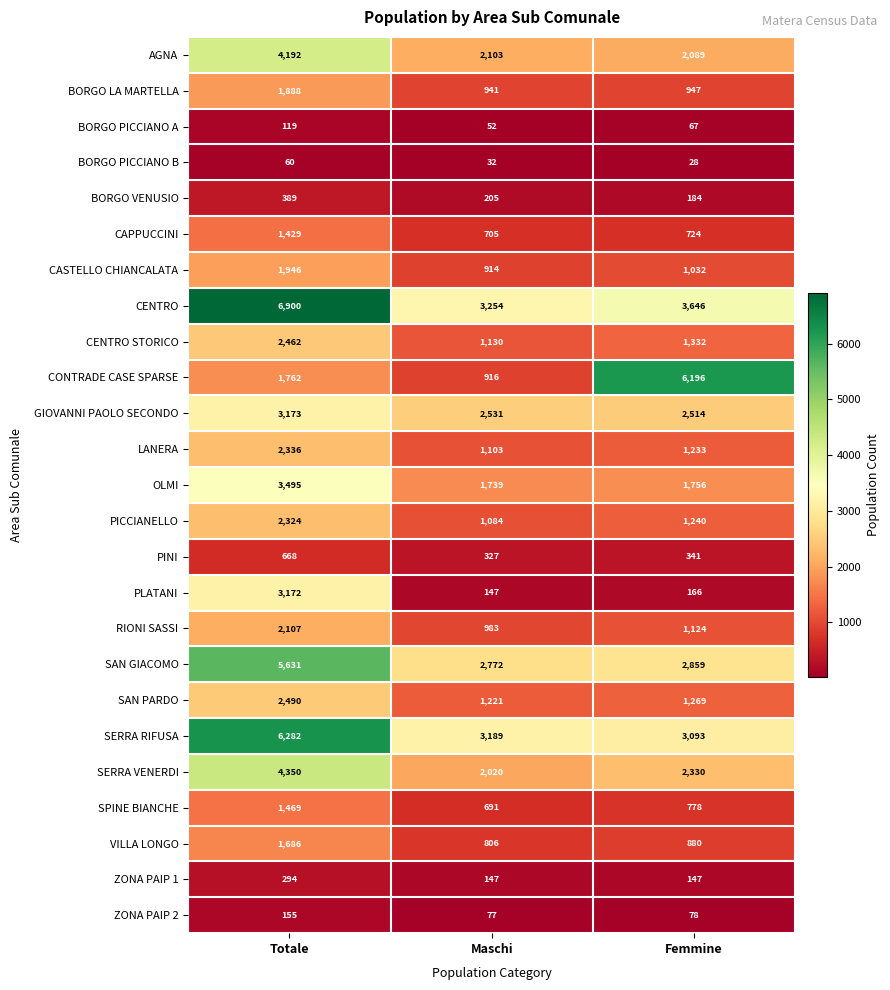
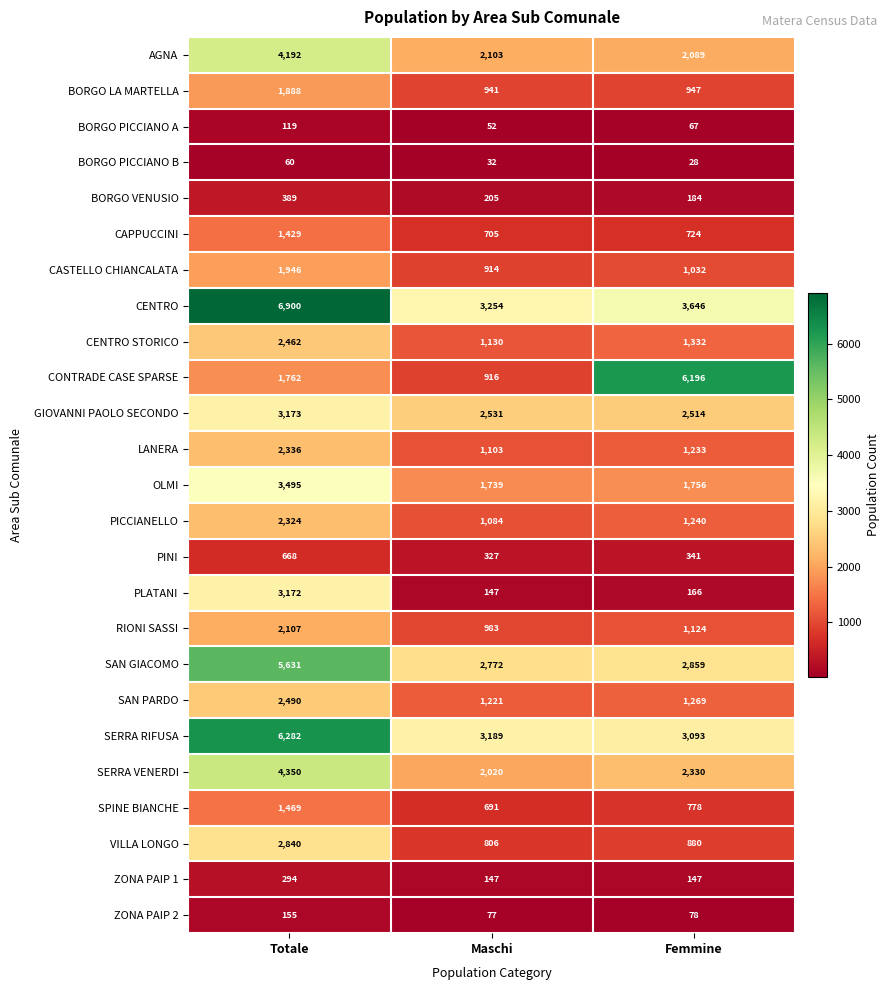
VILLA LONGO, Totale: 1,686 -> 2,840
